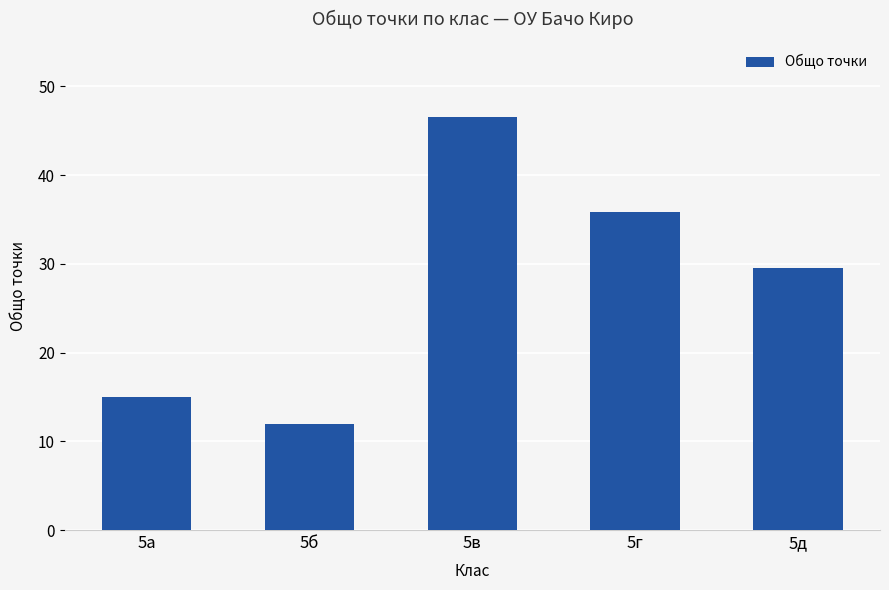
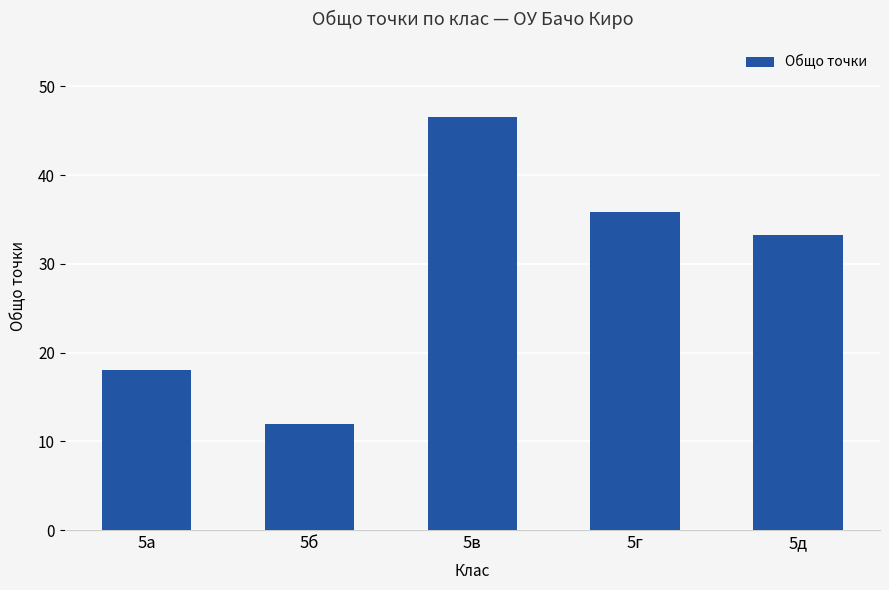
5а: 15 -> 18
5д: 30 -> 33
